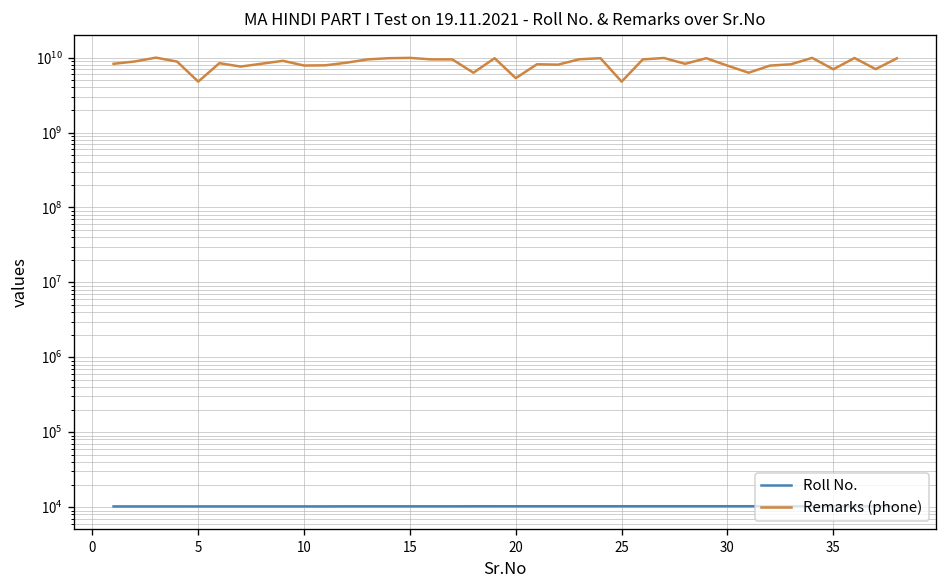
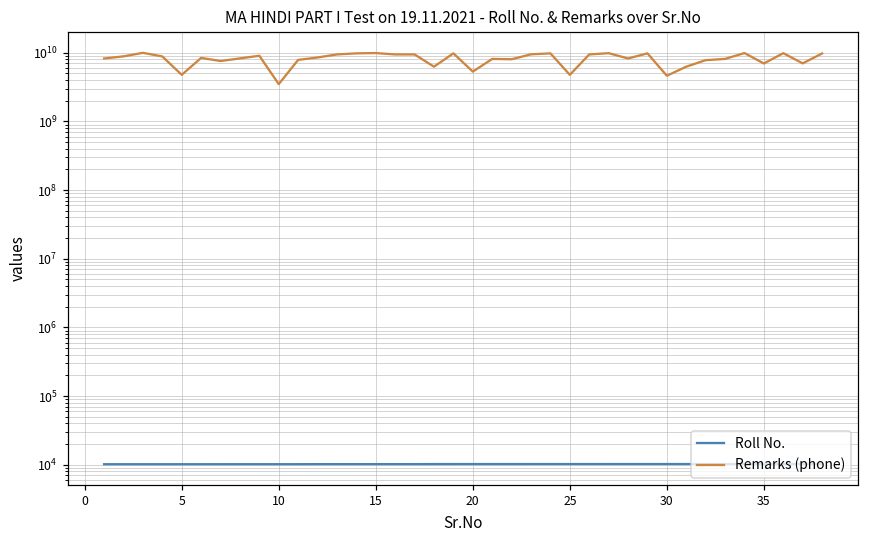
Remarks (phone), 10: 8000000000 -> 3000000000
Remarks (phone), 30: 8000000000 -> 5000000000
